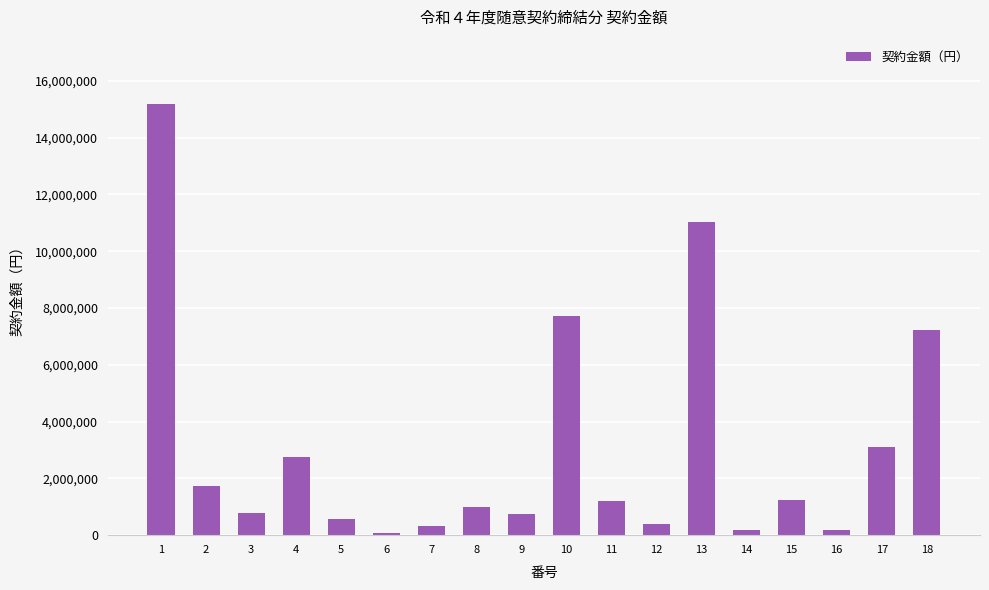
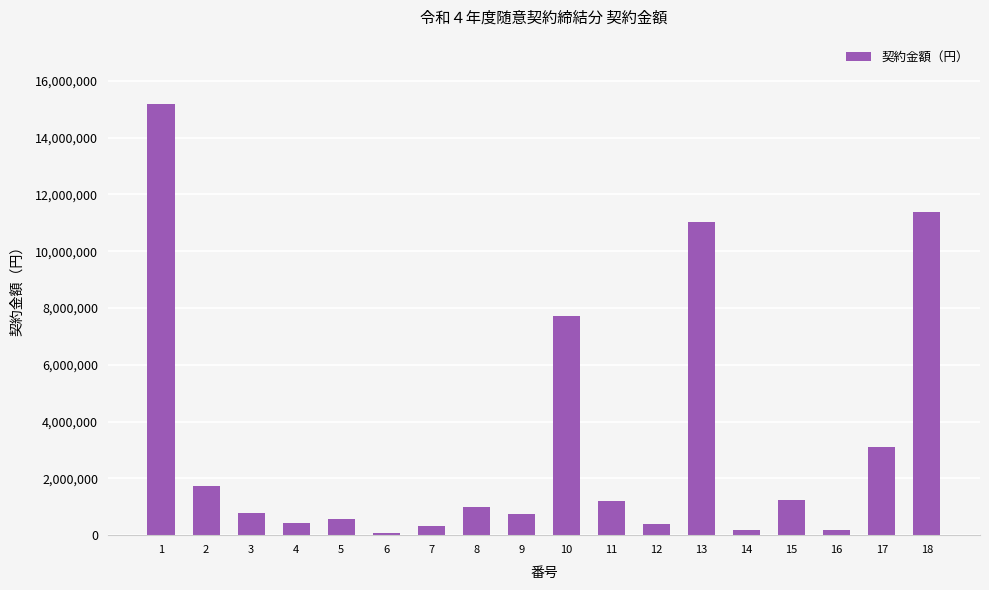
4: 2,700,000 -> 400,000
18: 7,200,000 -> 11,400,000
